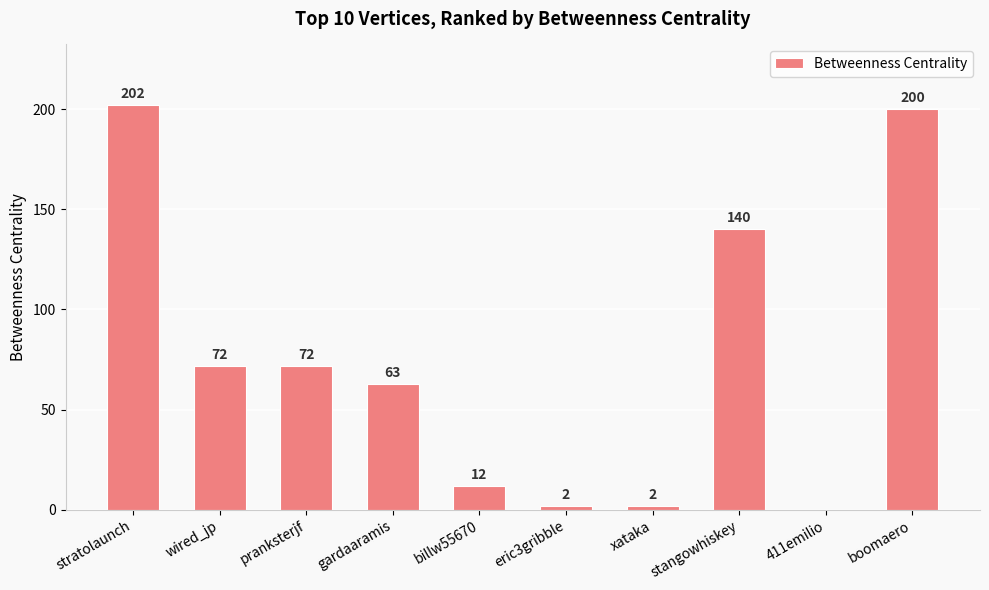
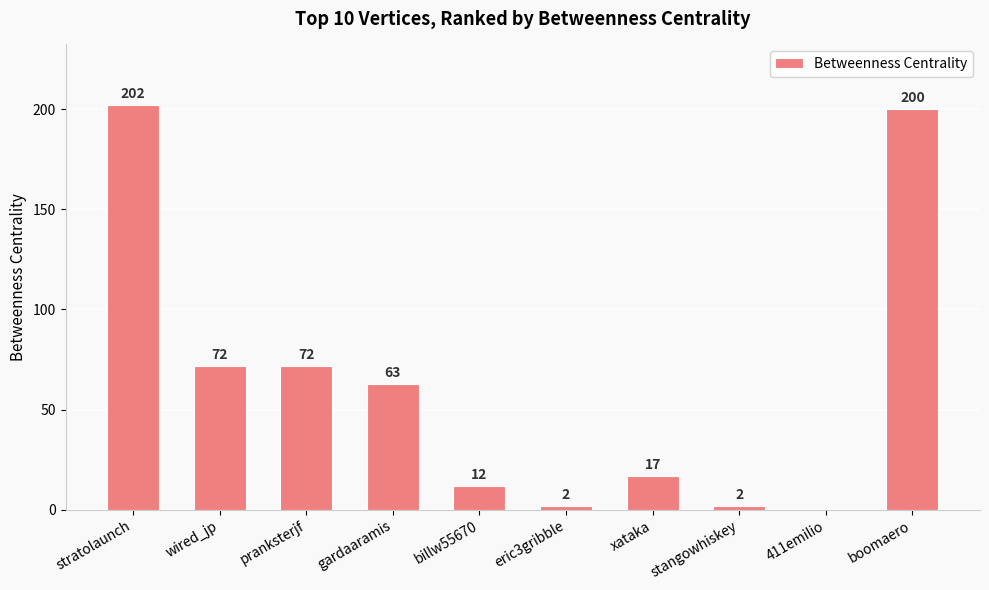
xataka: 2 -> 17
stangowhiskey: 140 -> 2
